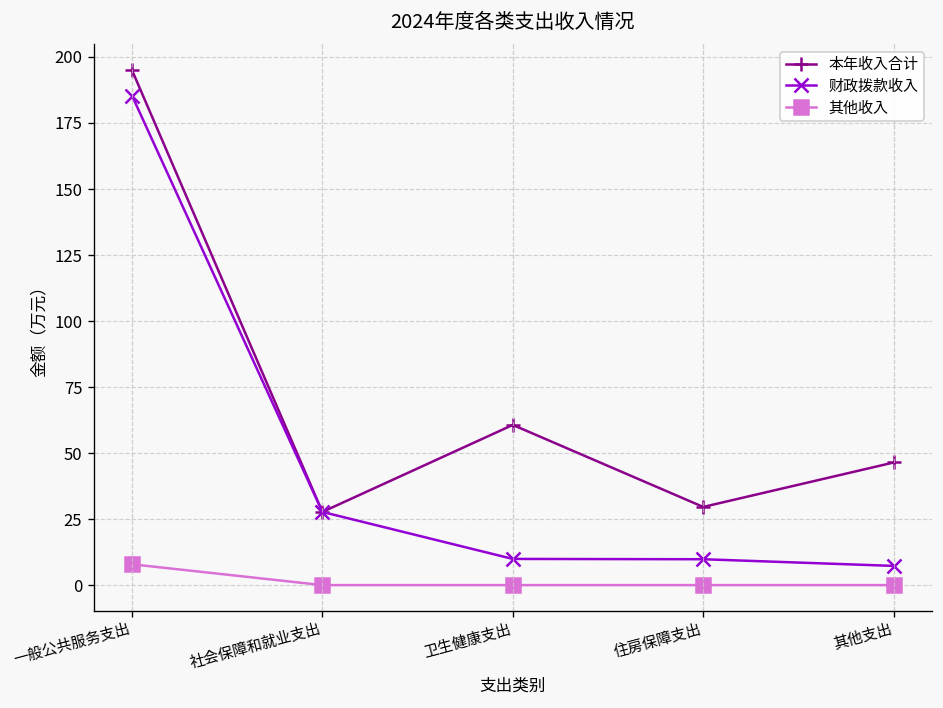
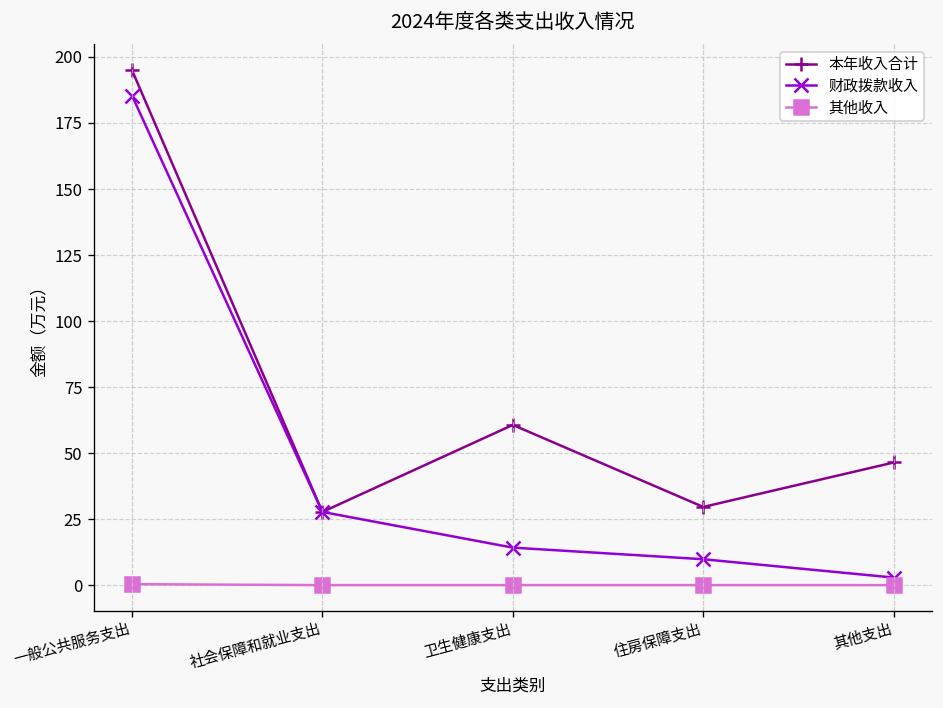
其他收入, 一般公共服务支出: 8 -> 0
财政拨款收入, 卫生健康支出: 10 -> 14
财政拨款收入, 其他支出: 7 -> 3
